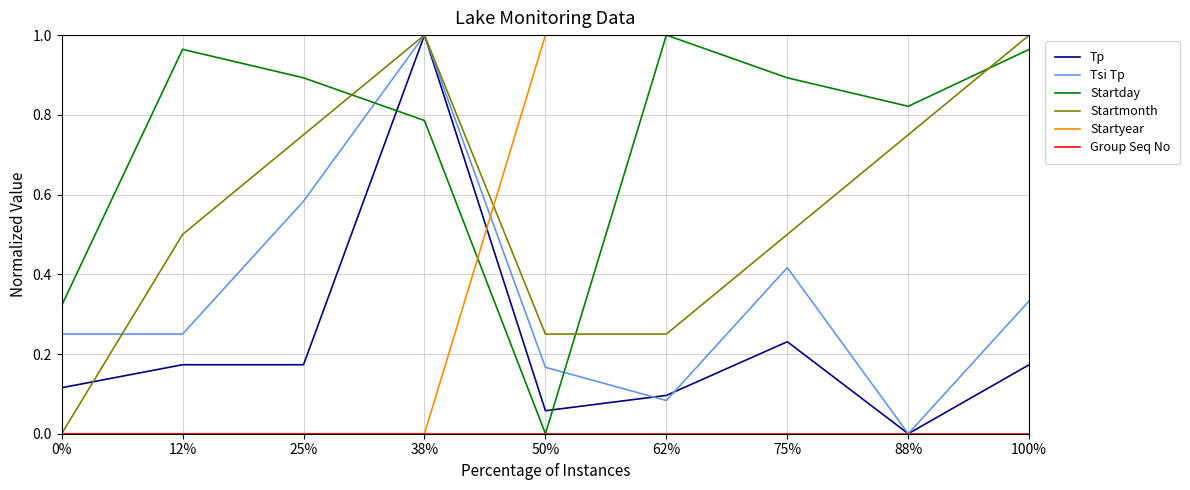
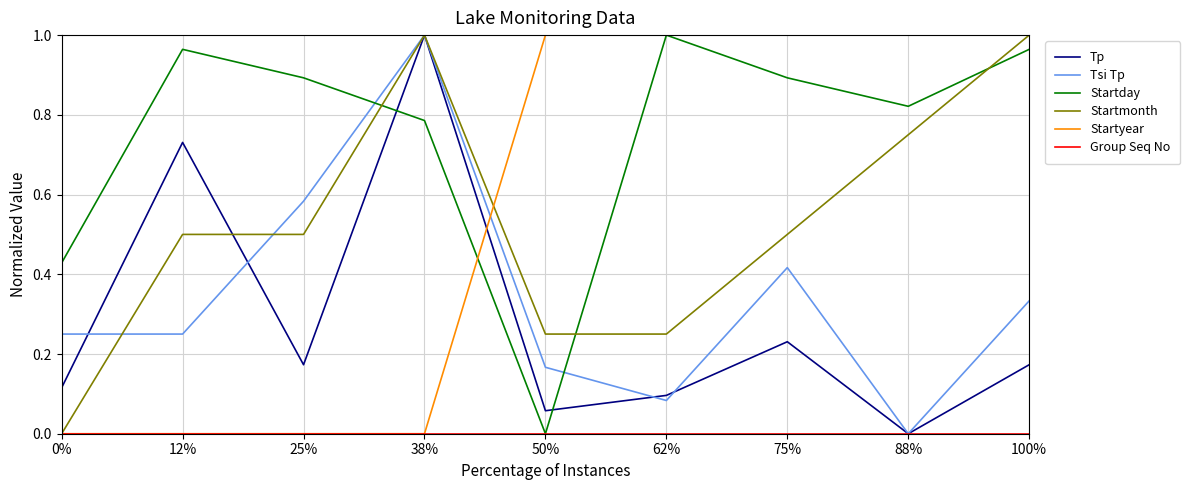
Startday, 0%: 0.32 -> 0.43
Tp, 12%: 0.17 -> 0.73
Startmonth, 25%: 0.75 -> 0.50
